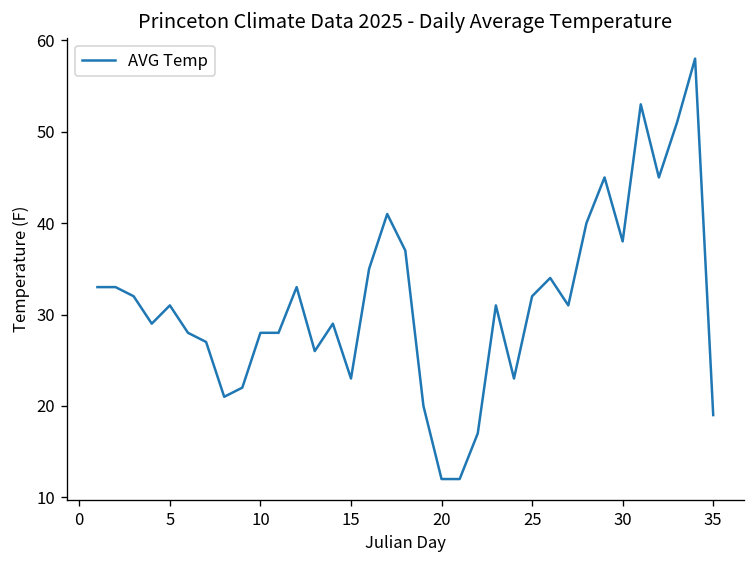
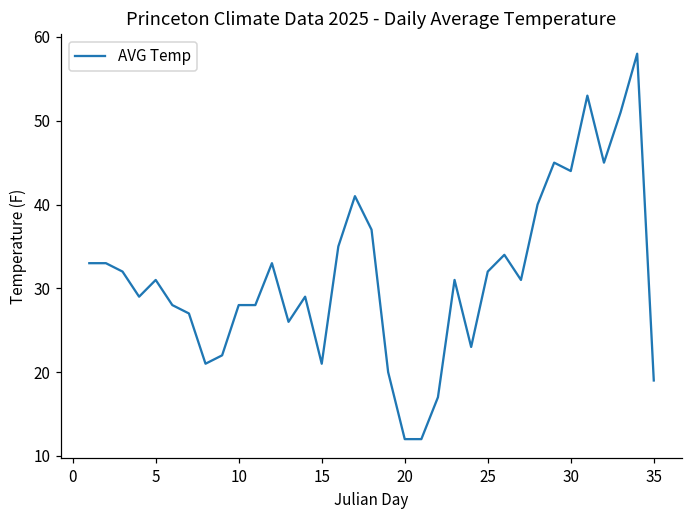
15: 23 -> 21
30: 38 -> 44
